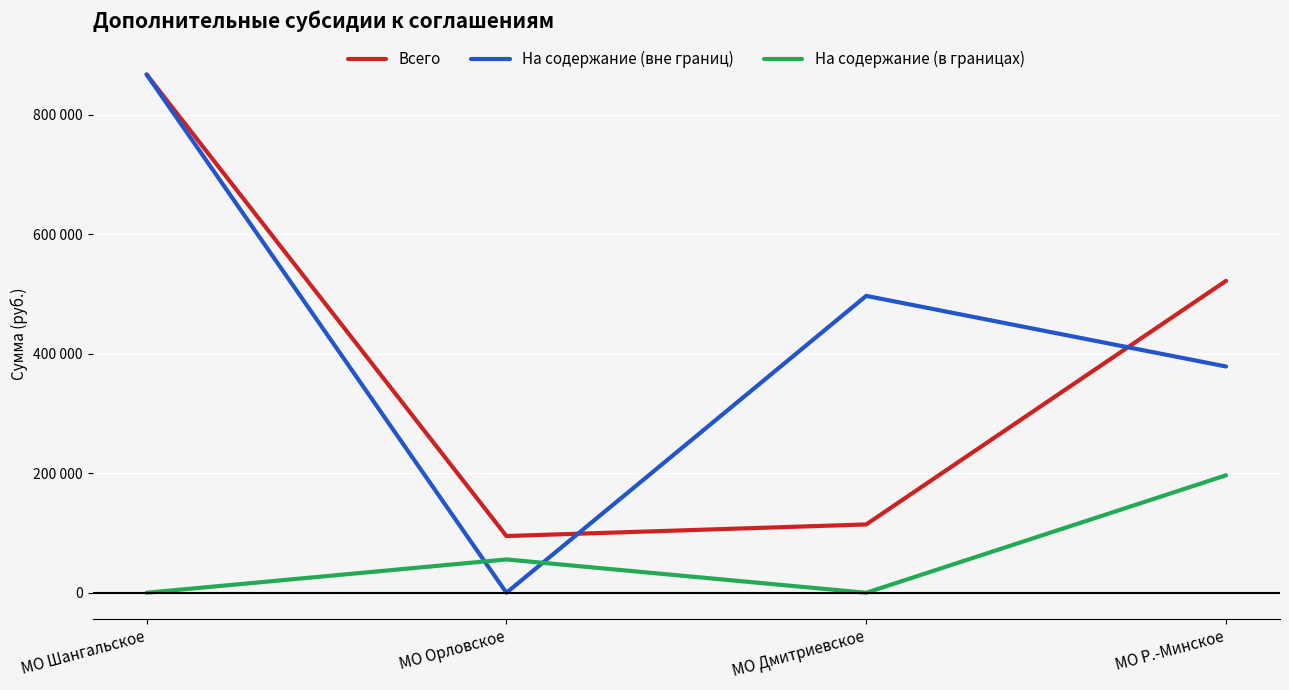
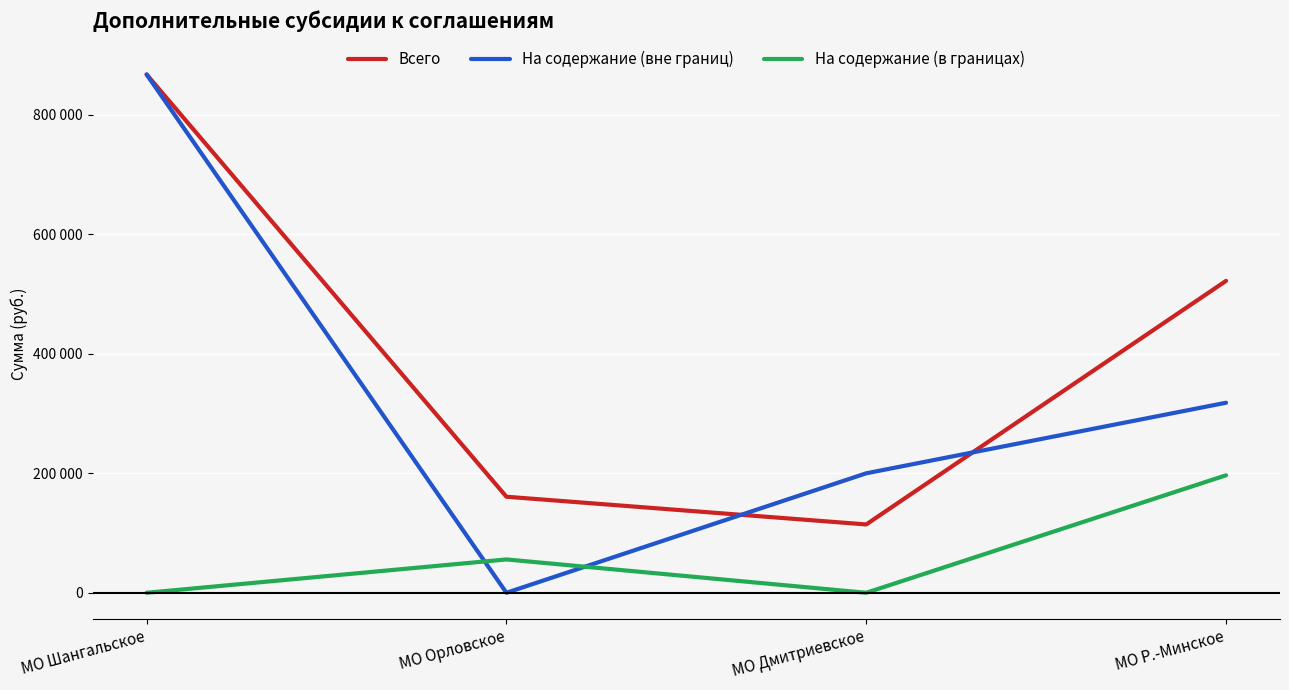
Всего, МО Орловское: 100000 -> 160000
На содержание (вне границ), МО Дмитриевское: 500000 -> 200000
На содержание (вне границ), МО Р.-Минское: 380000 -> 320000
